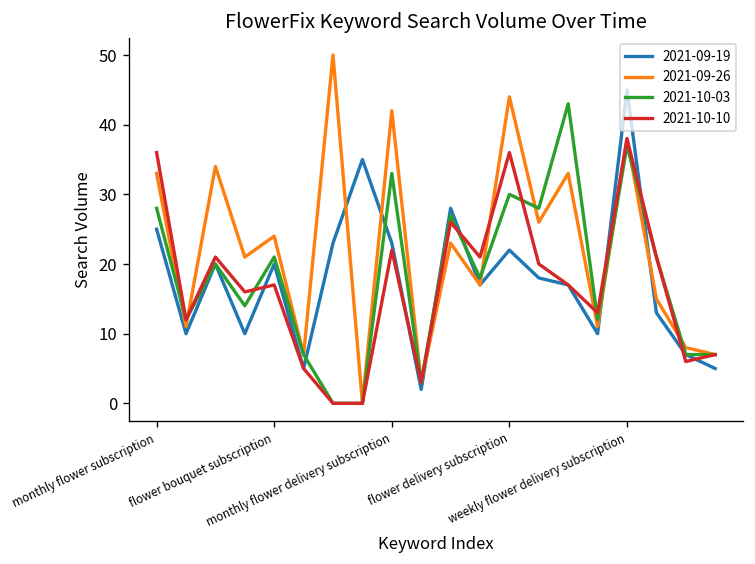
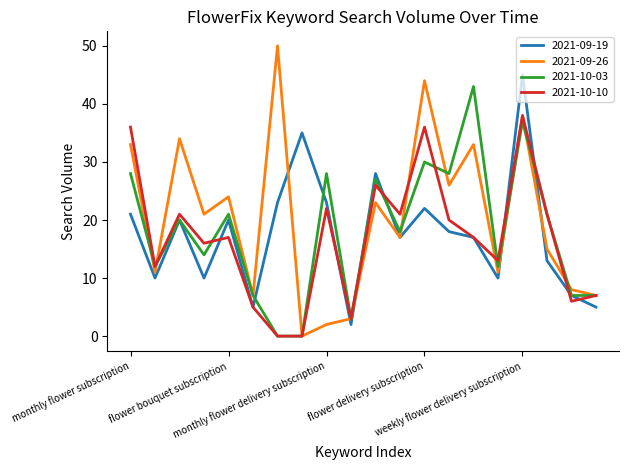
2021-09-19, monthly flower subscription: 25 -> 21
2021-09-26, monthly flower delivery subscription: 42 -> 2
2021-10-03, monthly flower delivery subscription: 33 -> 28
